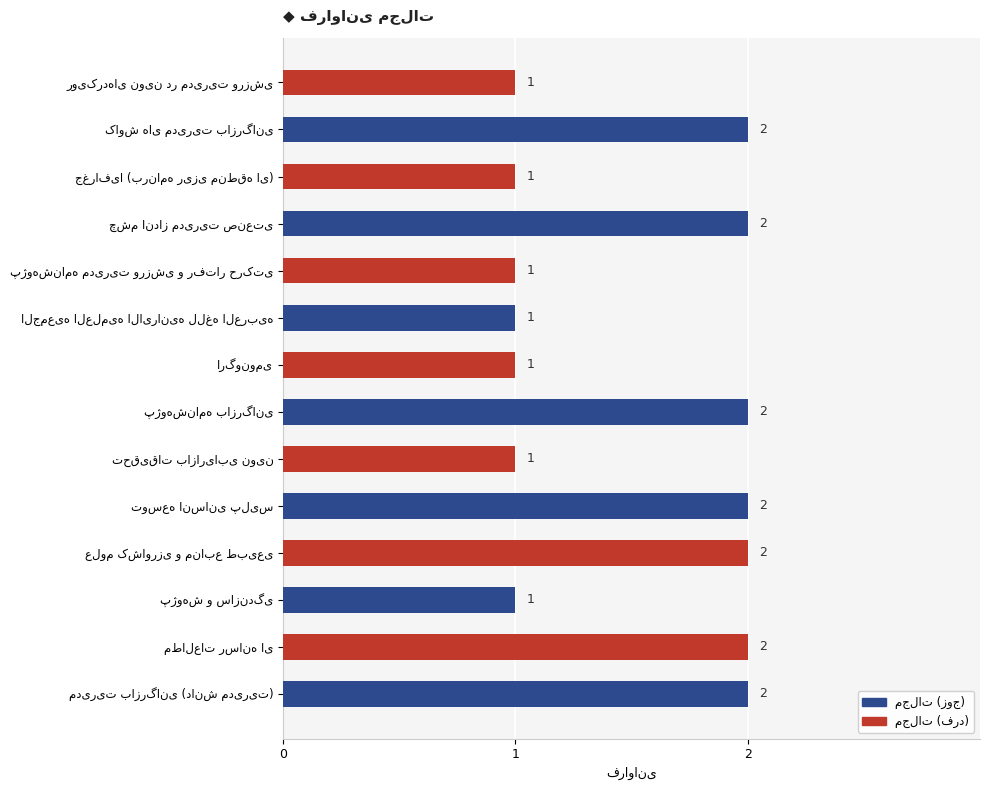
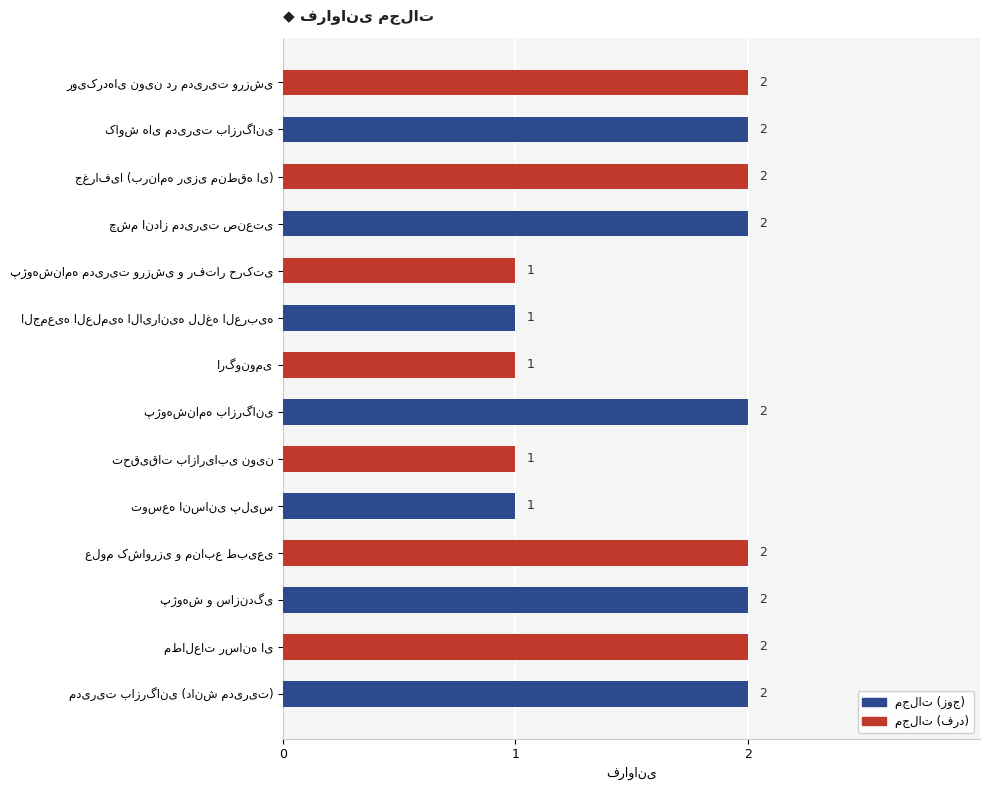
رویکردهای نوین در مدیریت ورزشی: 1 -> 2
جغرافیا (برنامه ریزی منطقه ای): 1 -> 2
توسعه انسانی پلیس: 2 -> 1
پژوهش و سازندگی: 1 -> 2
